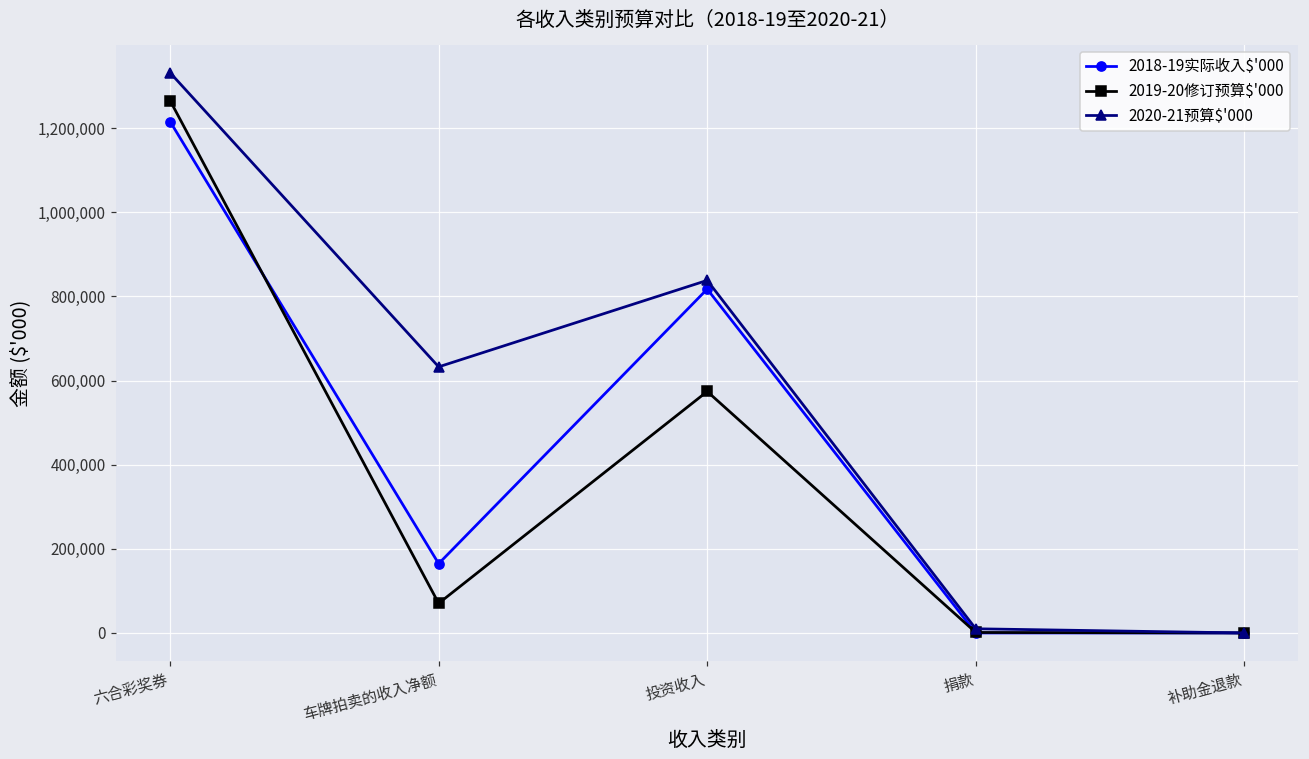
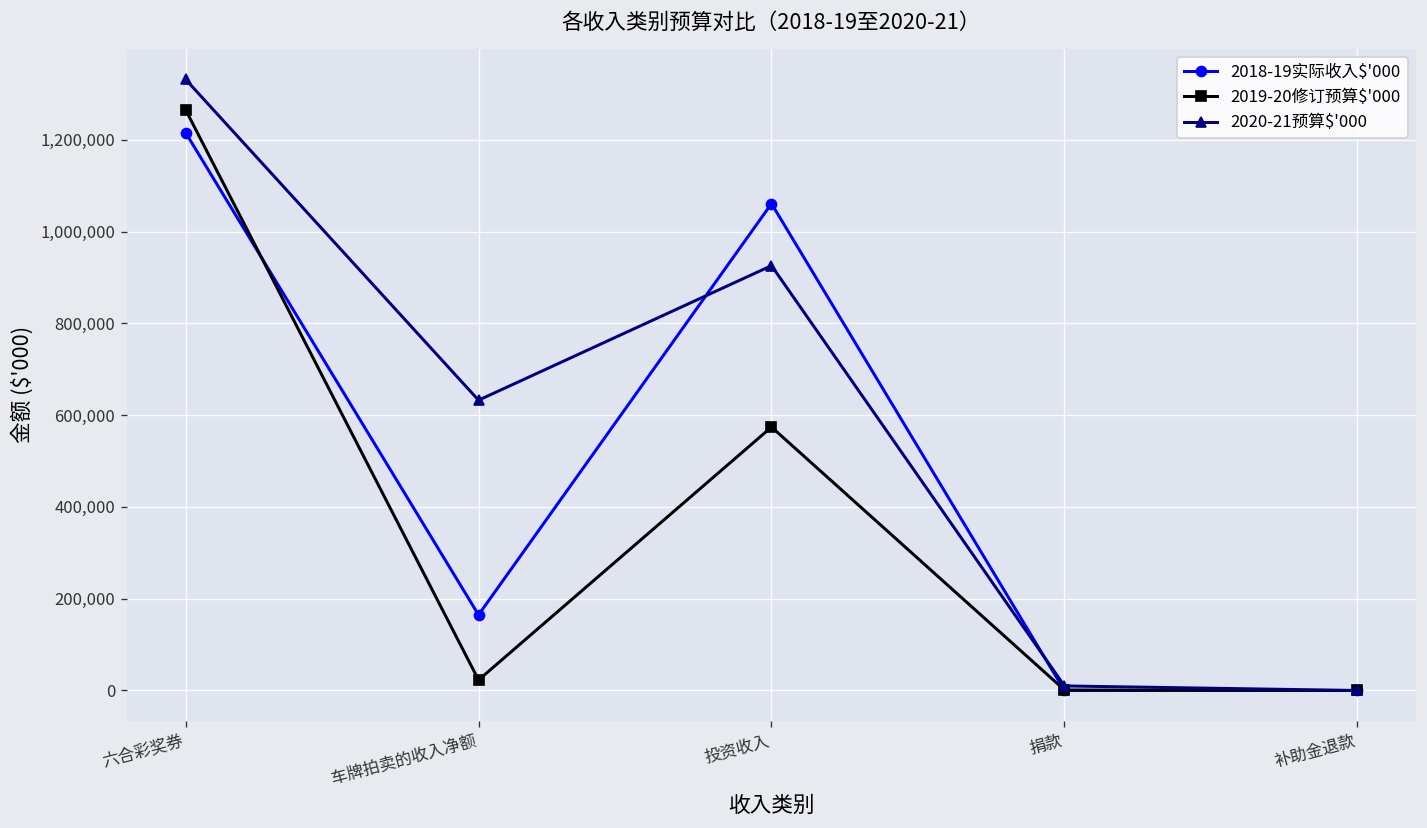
2019-20修订预算$'000, 车牌拍卖的收入净额: 70,000 -> 20,000
2018-19实际收入$'000, 投资收入: 820,000 -> 1,060,000
2020-21预算$'000, 投资收入: 840,000 -> 930,000
